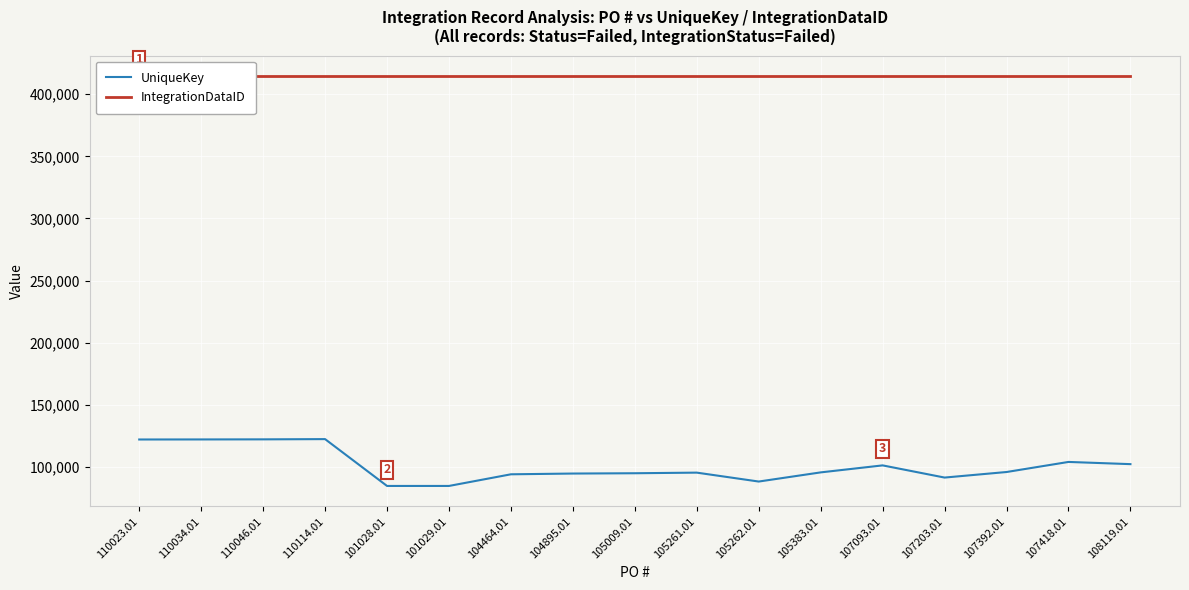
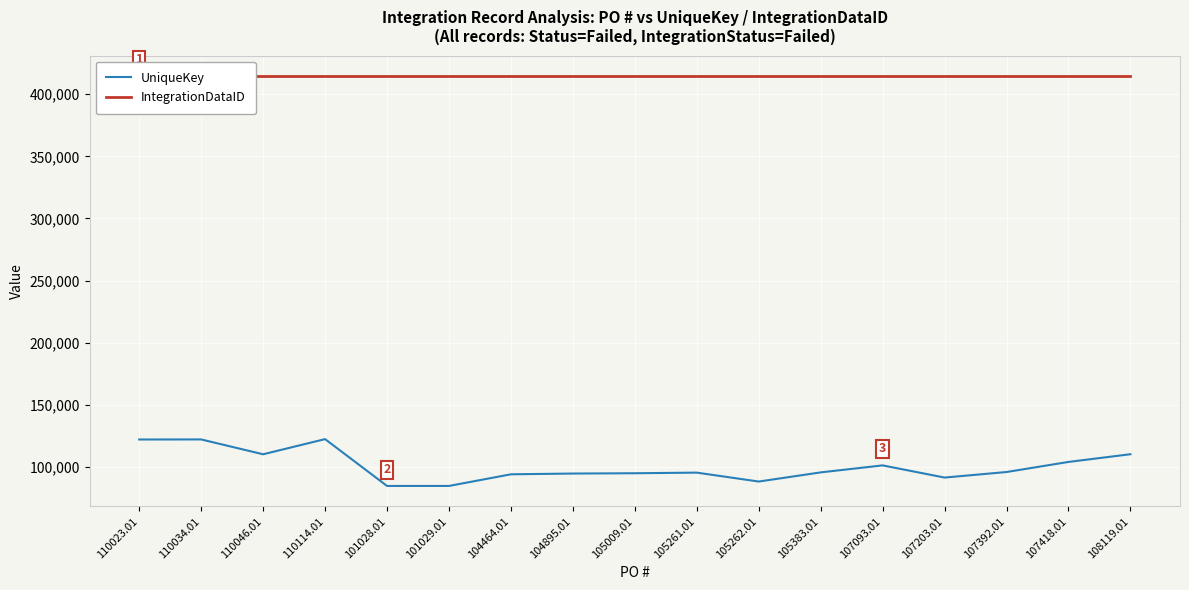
UniqueKey, 110046.01: 122,000 -> 110,000
UniqueKey, 108119.01: 102,000 -> 110,000
